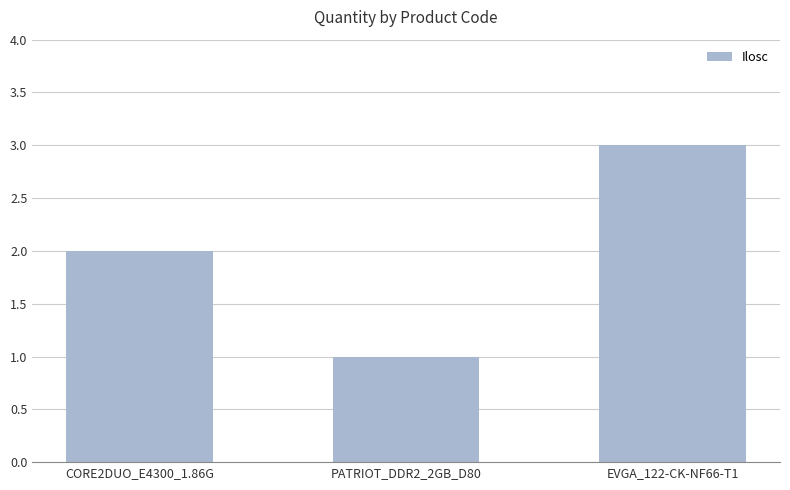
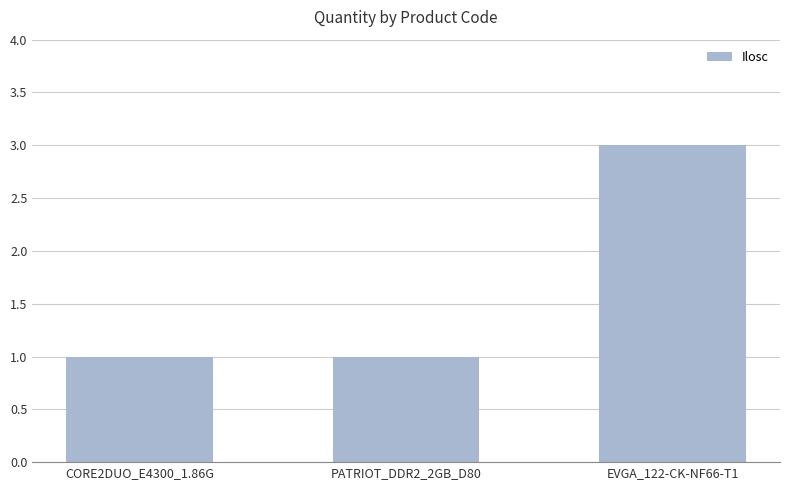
CORE2DUO_E4300_1.86G: 2 -> 1
